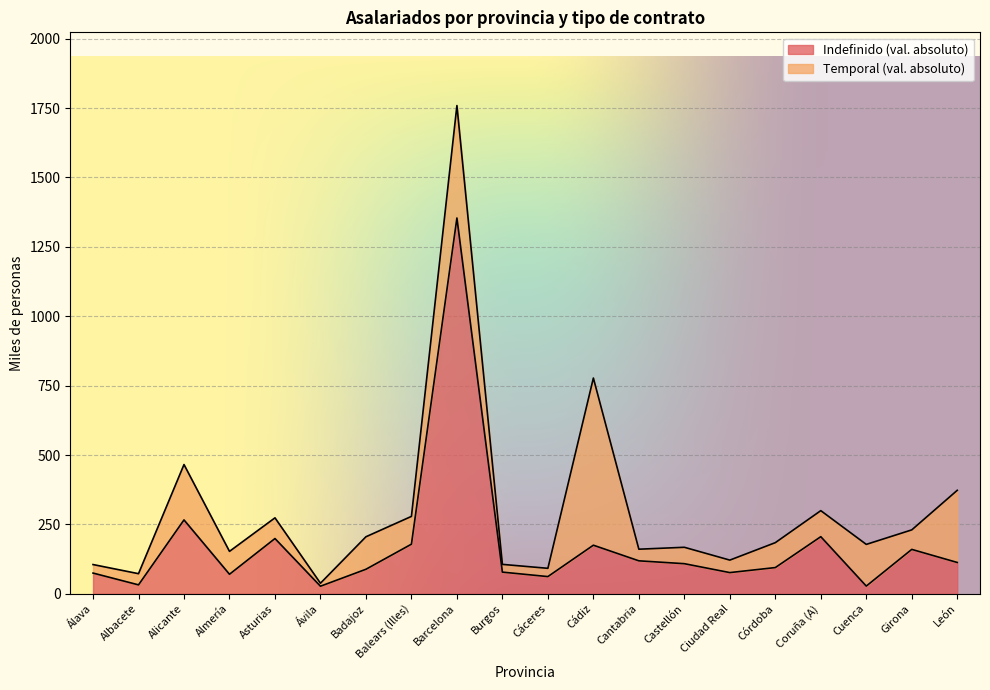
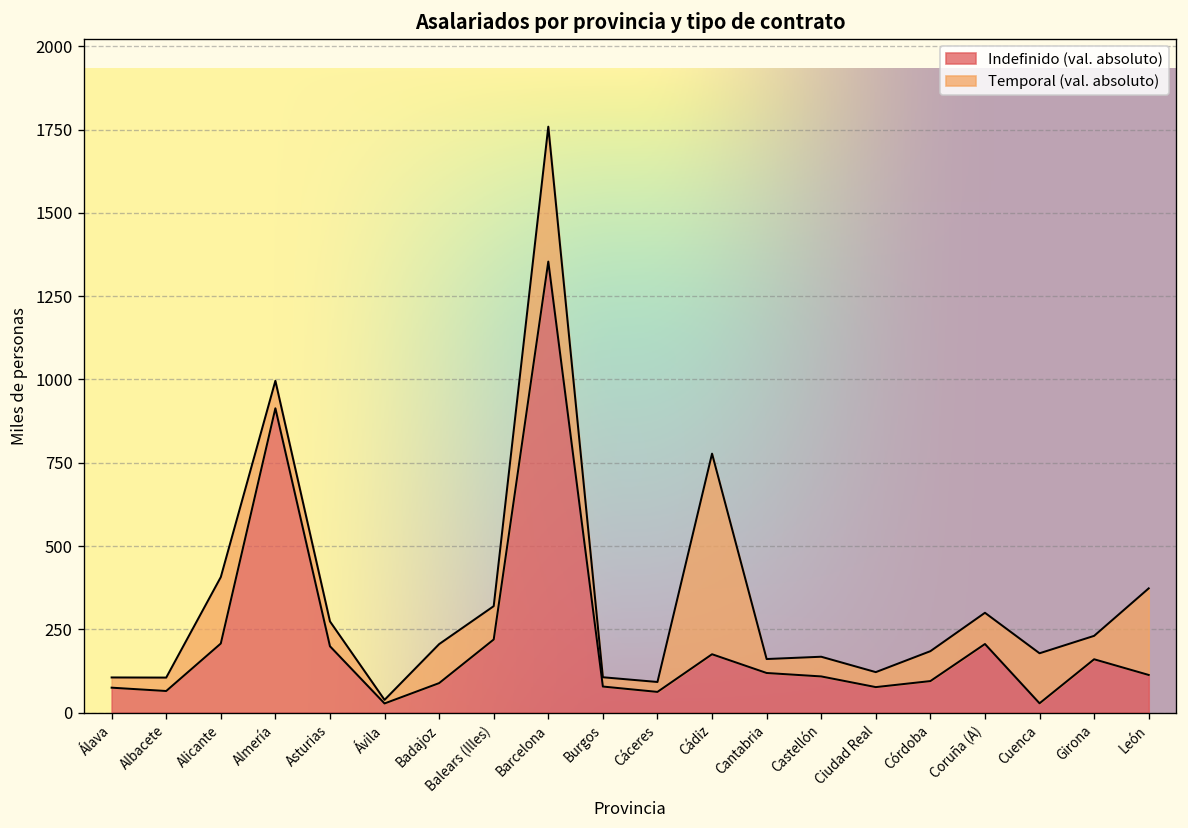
Indefinido (val. absoluto), Albacete: 30 -> 60
Indefinido (val. absoluto), Alicante: 270 -> 210
Indefinido (val. absoluto), Almería: 70 -> 910
Indefinido (val. absoluto), Balears (Illes): 180 -> 220
